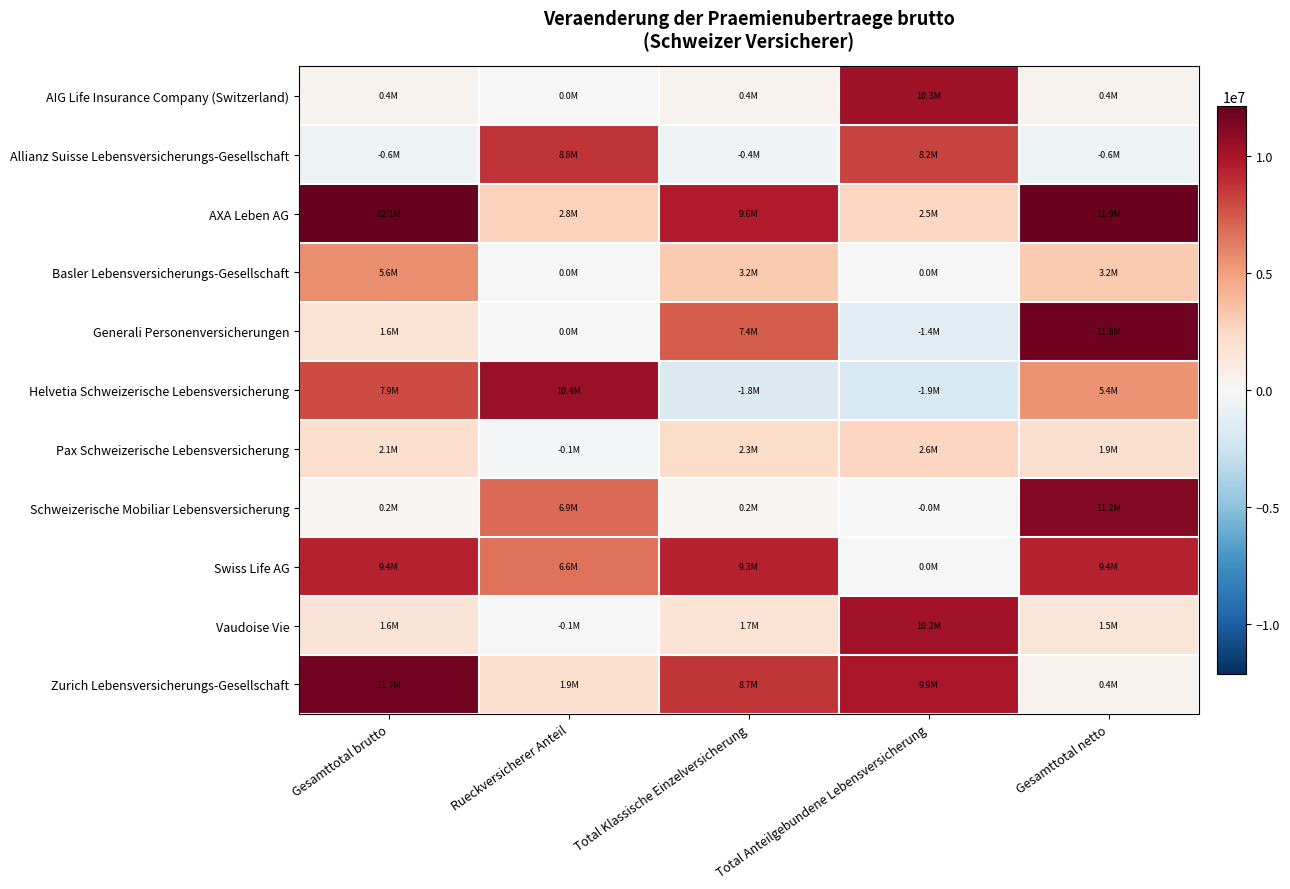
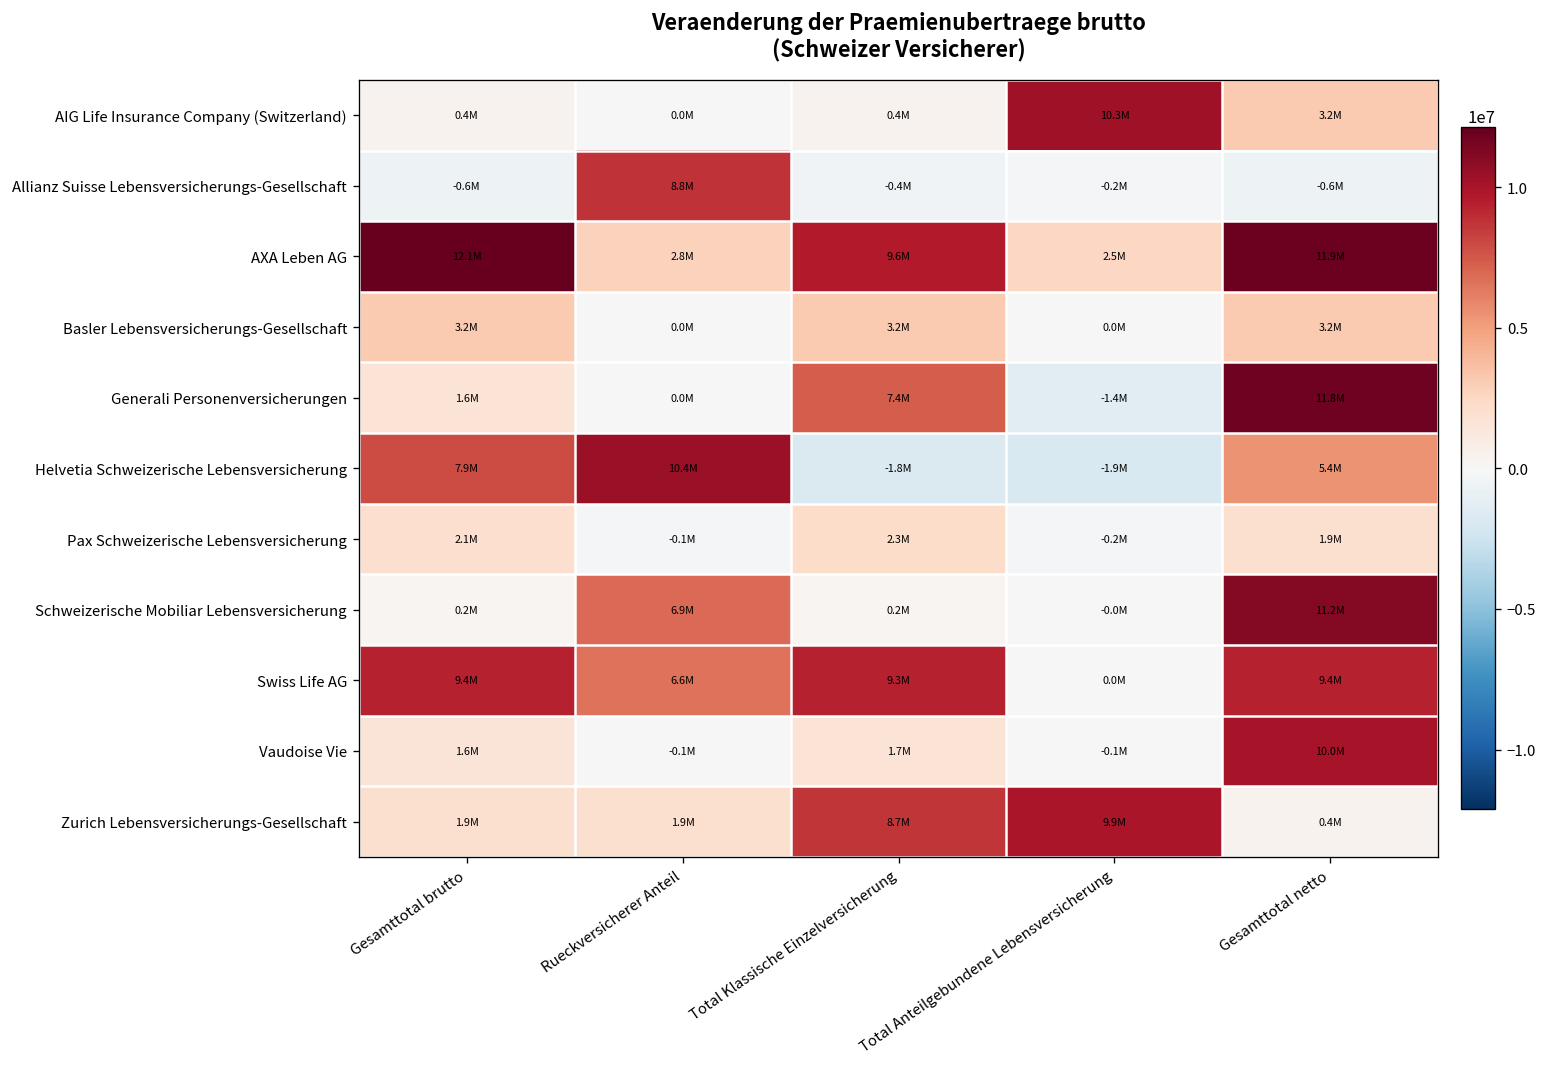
AIG Life Insurance Company (Switzerland), Gesamttotal netto: 0.4M -> 3.2M
Allianz Suisse Lebensversicherungs-Gesellschaft, Total Anteilgebundene Lebensversicherung: 8.2M -> -0.2M
Basler Lebensversicherungs-Gesellschaft, Gesamttotal brutto: 5.6M -> 3.2M
Pax Schweizerische Lebensversicherung, Total Anteilgebundene Lebensversicherung: 2.6M -> -0.2M
Vaudoise Vie, Total Anteilgebundene Lebensversicherung: 10.2M -> -0.1M
Vaudoise Vie, Gesamttotal netto: 1.5M -> 10.0M
Zurich Lebensversicherungs-Gesellschaft, Gesamttotal brutto: 11.7M -> 1.9M
